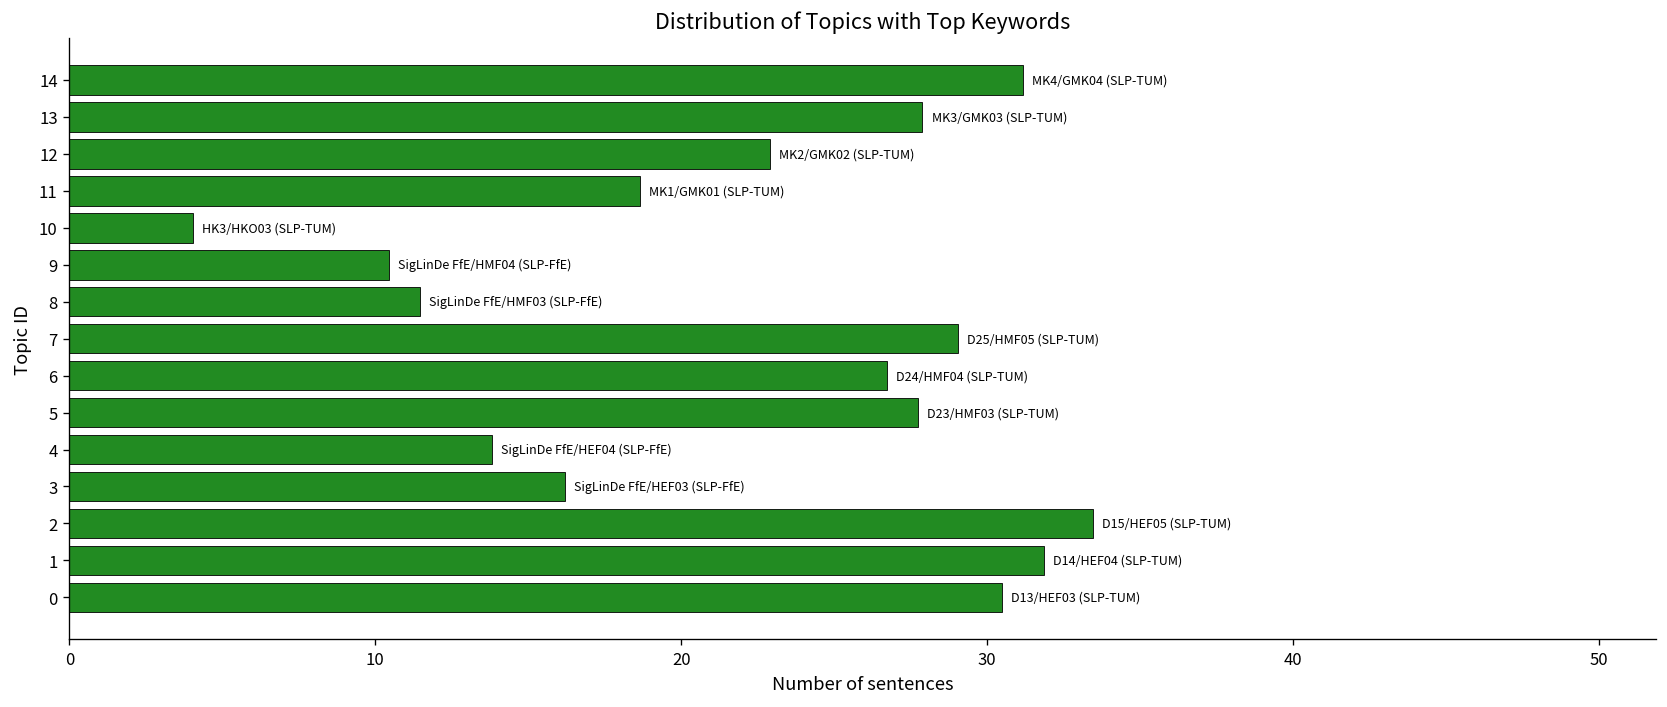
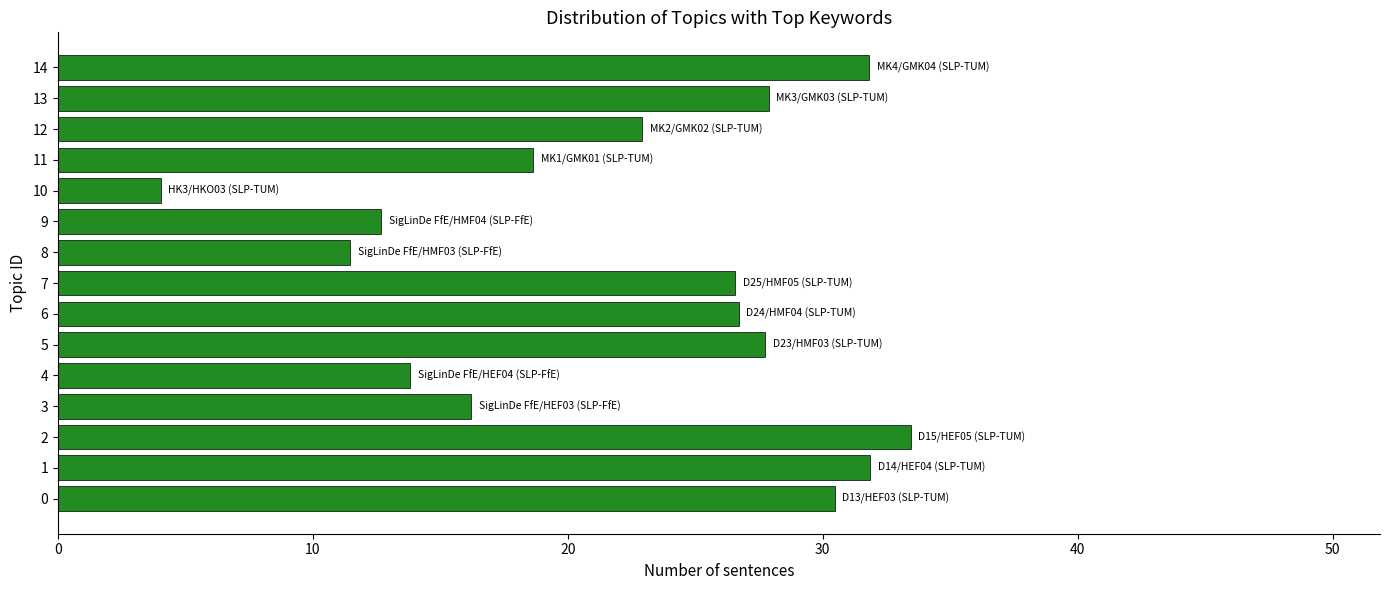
14: 31.2 -> 31.8
9: 10.4 -> 12.7
7: 29.1 -> 26.6
